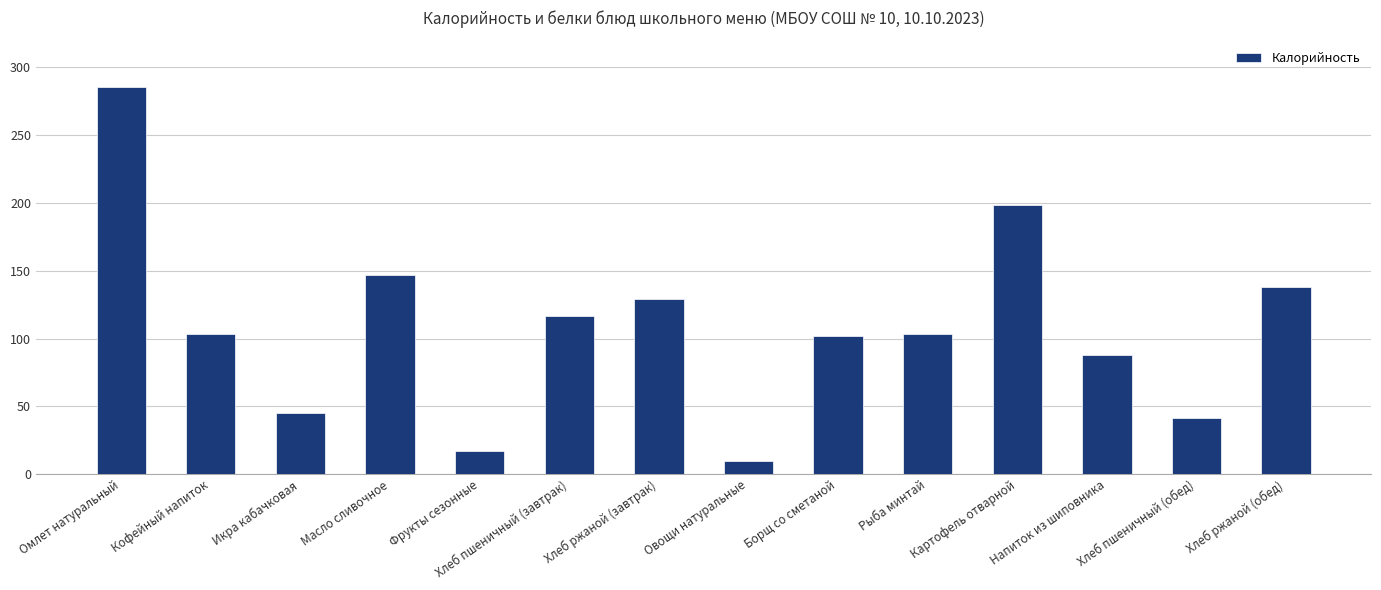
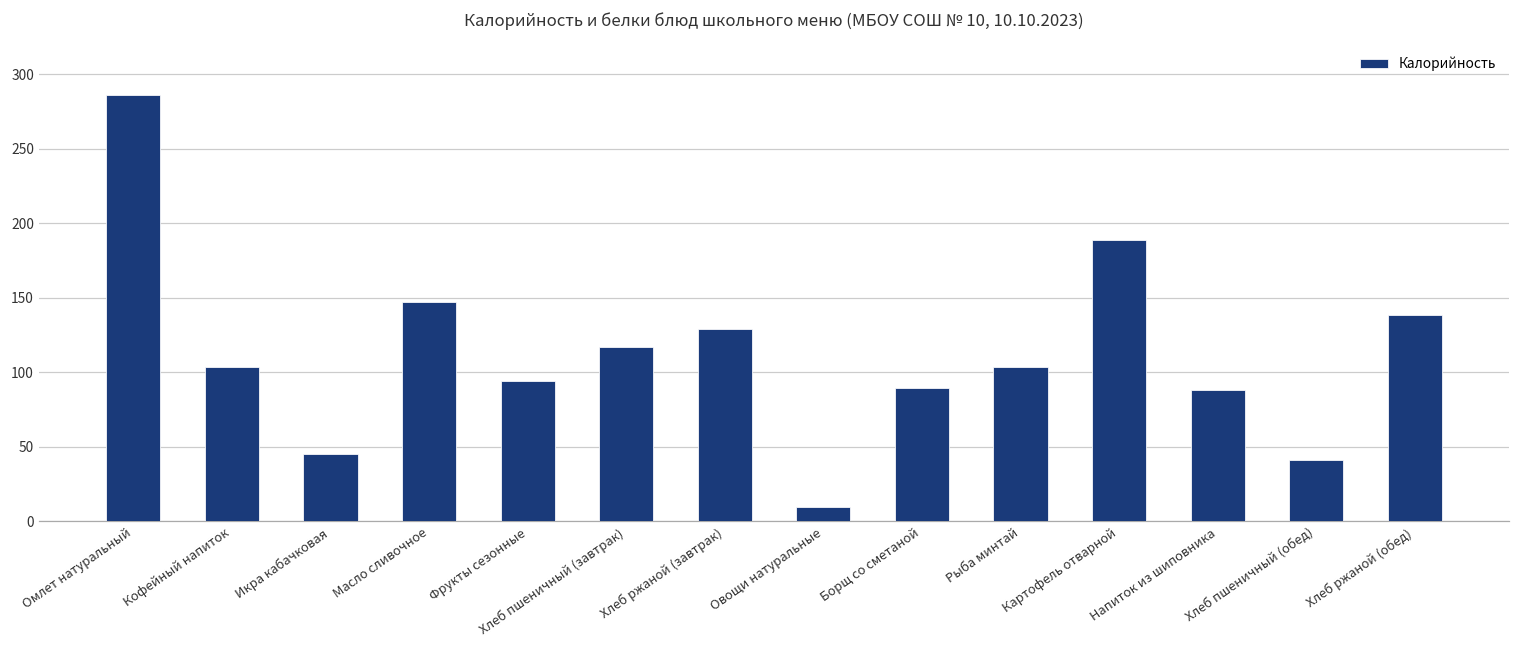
Фрукты сезонные: 17 -> 94
Борщ со сметаной: 102 -> 89
Картофель отварной: 198 -> 189
